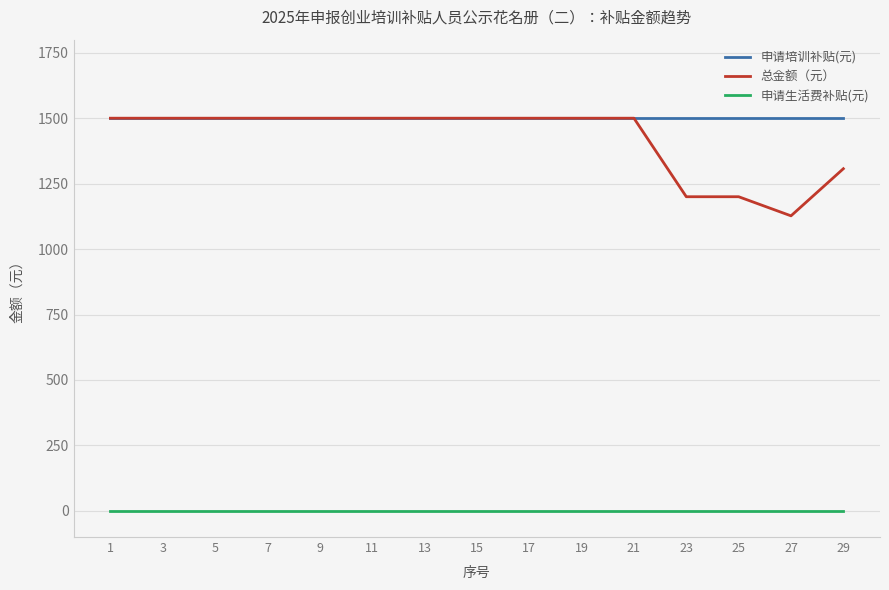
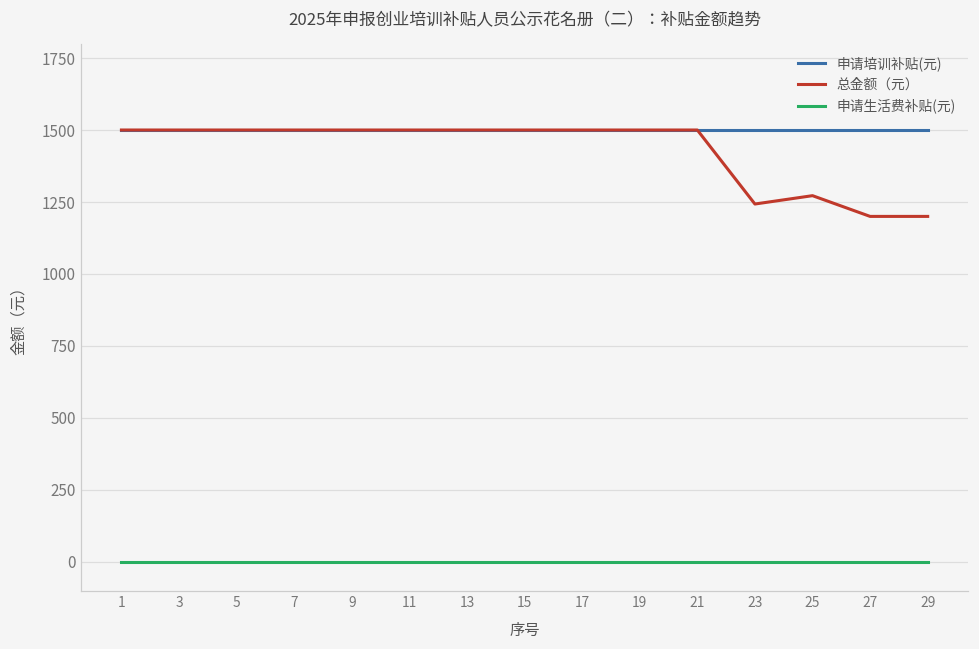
总金额（元）, 23: 1200 -> 1240
总金额（元）, 25: 1200 -> 1270
总金额（元）, 27: 1130 -> 1200
总金额（元）, 29: 1310 -> 1200
